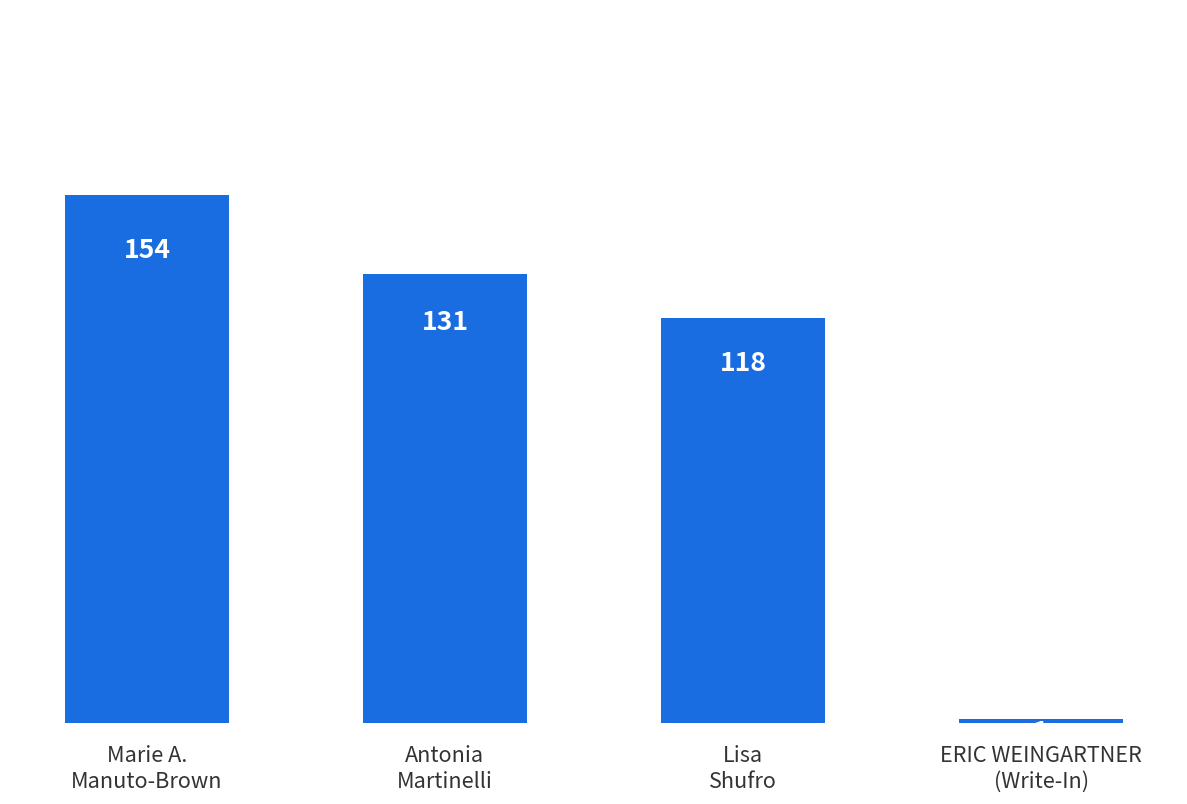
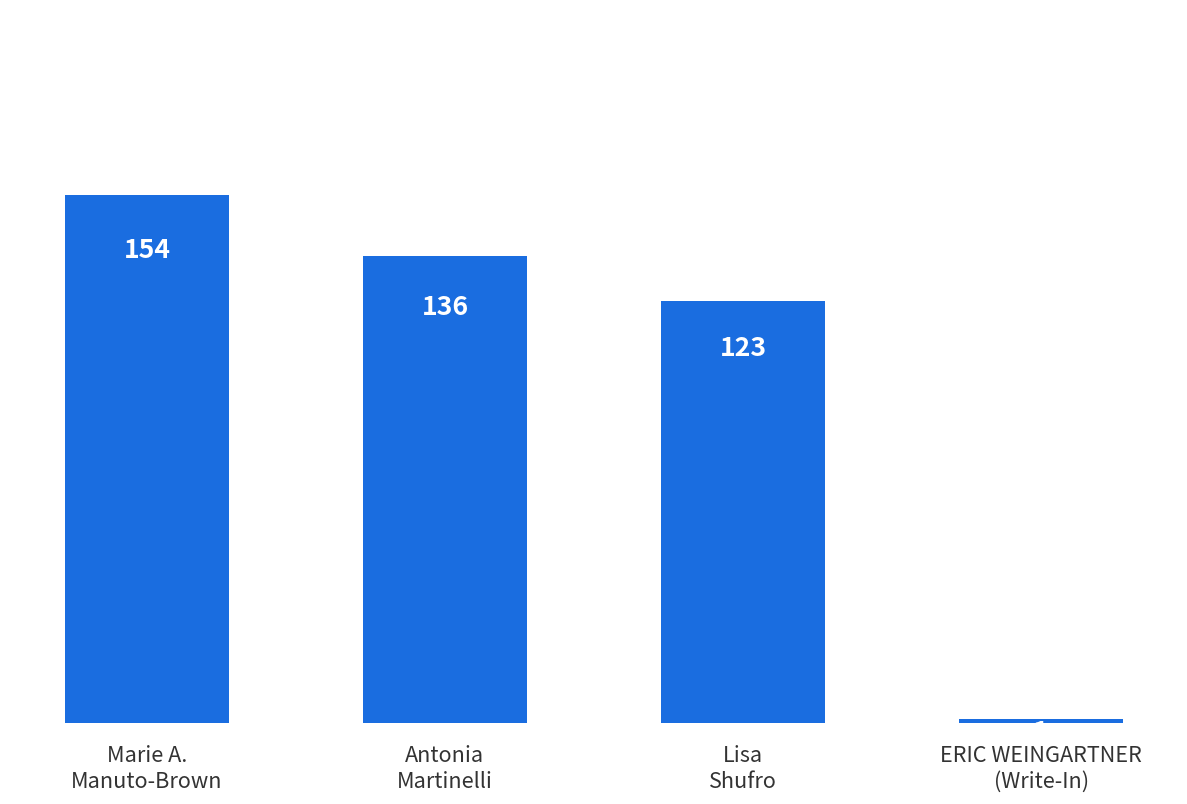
Antonia Martinelli: 131 -> 136
Lisa Shufro: 118 -> 123
